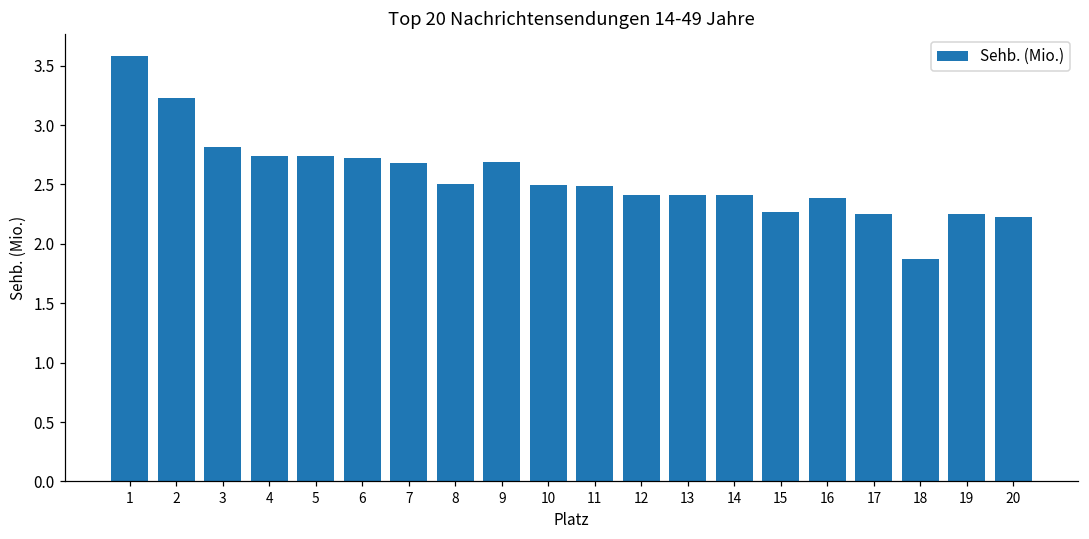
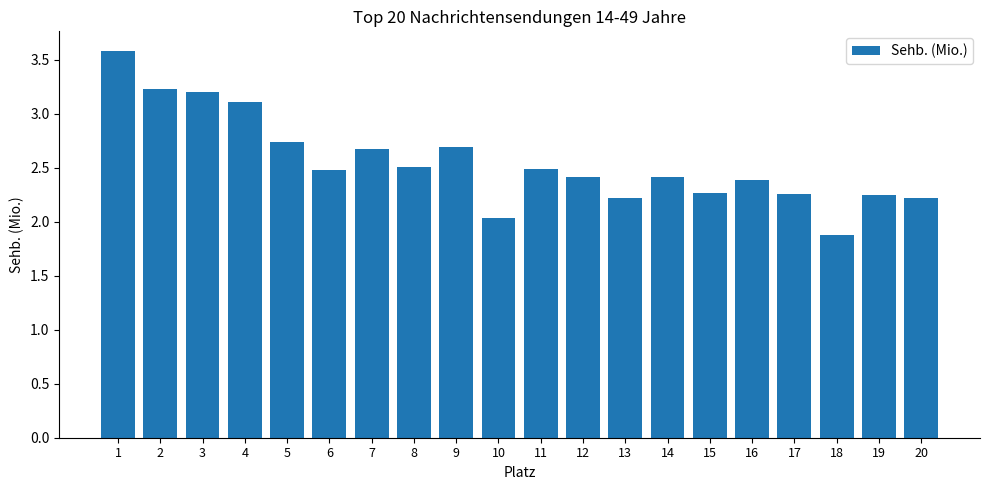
3: 2.82 -> 3.20
4: 2.74 -> 3.11
6: 2.73 -> 2.48
10: 2.49 -> 2.03
13: 2.41 -> 2.22
